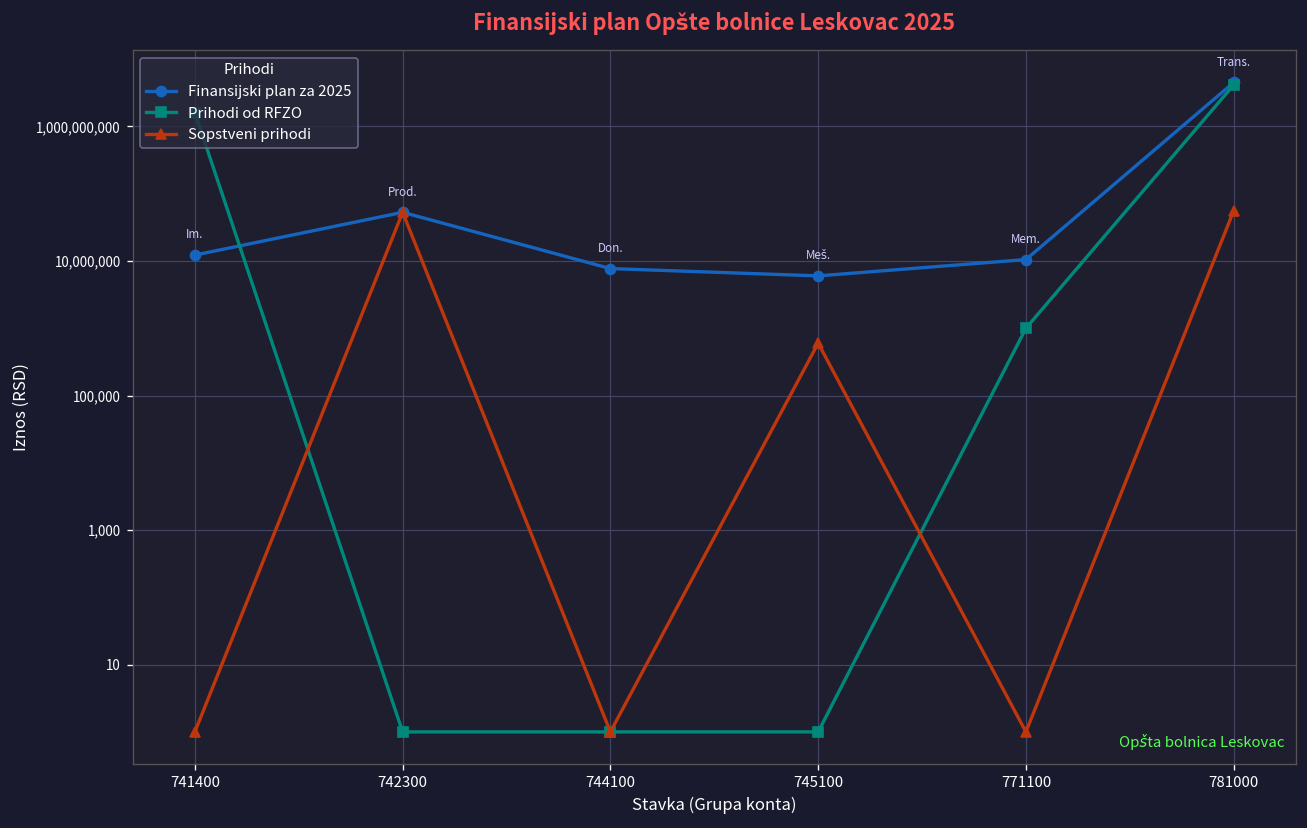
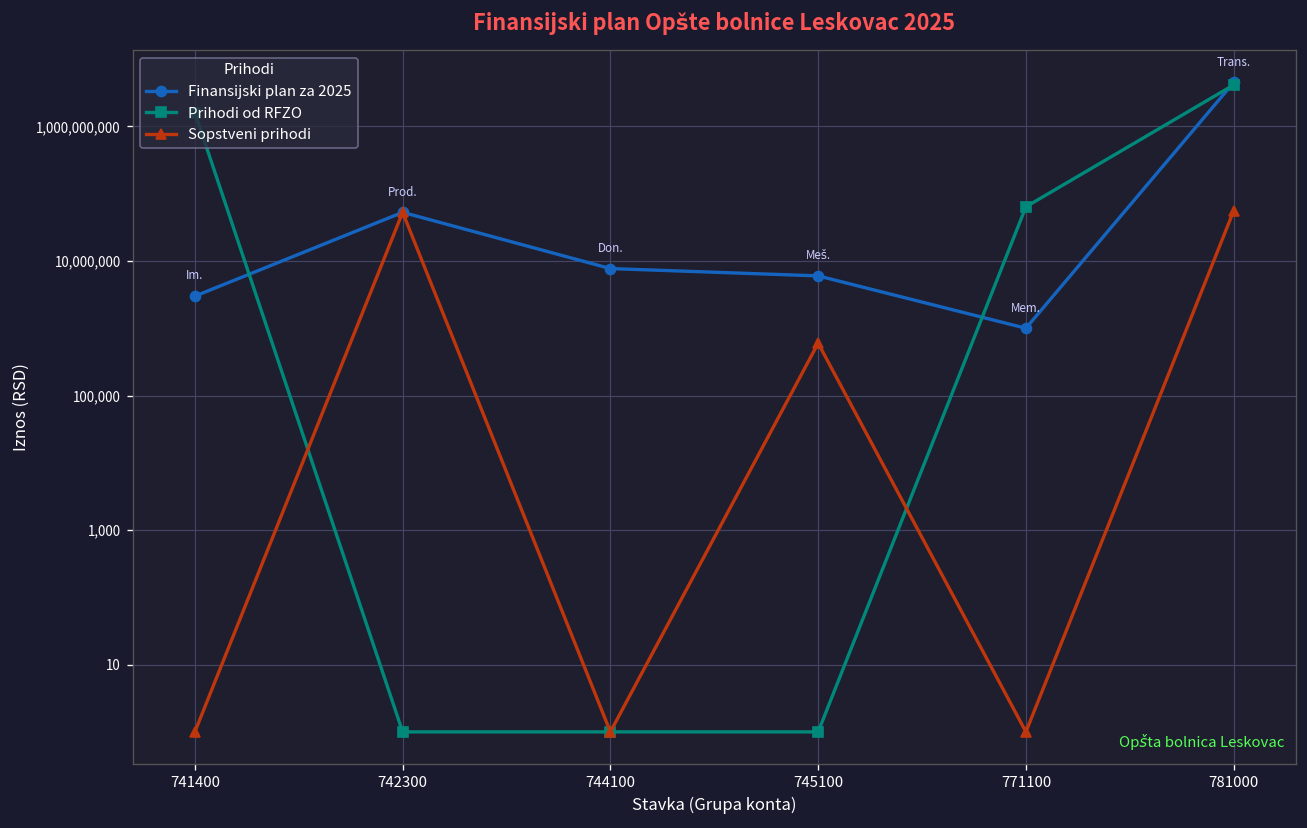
Finansijski plan za 2025, 741400: 12,000,000 -> 3,000,000
Finansijski plan za 2025, 771100: 10,000,000 -> 1,000,000
Prihodi od RFZO, 771100: 1,000,000 -> 60,000,000
